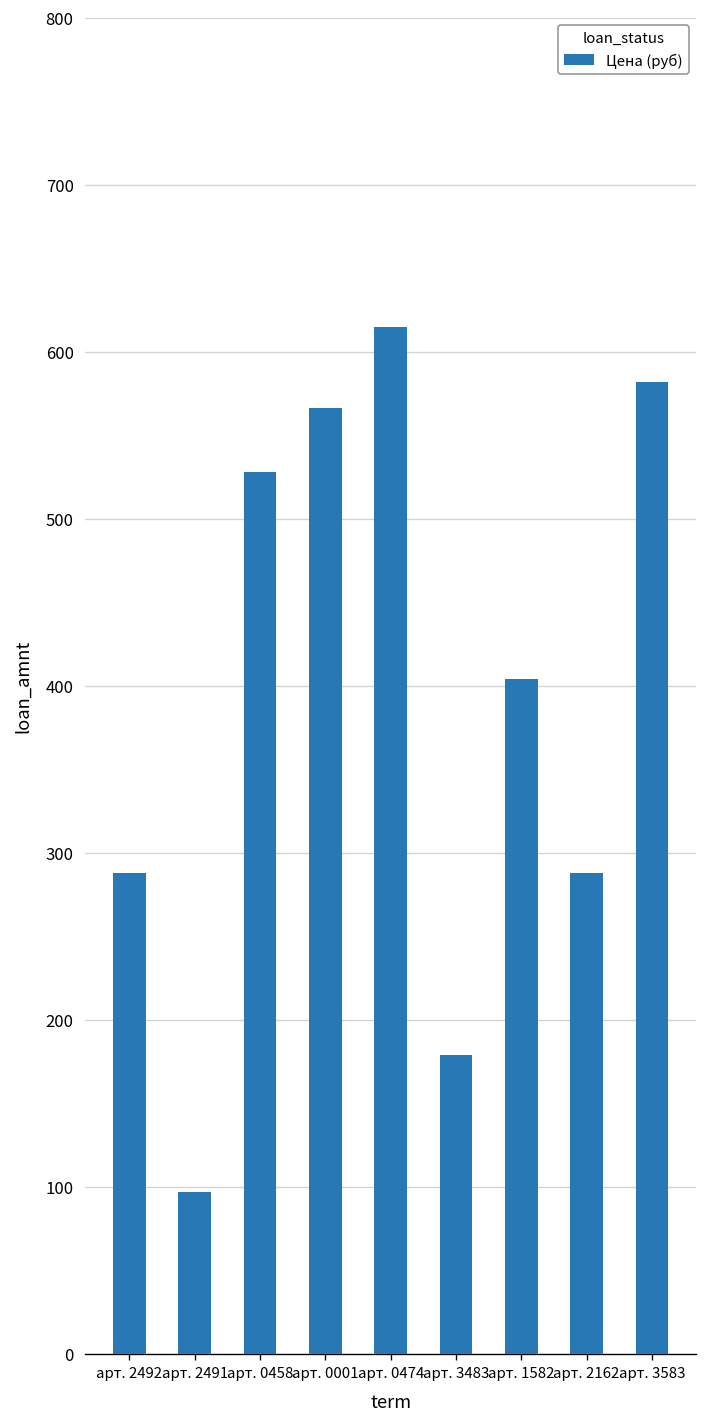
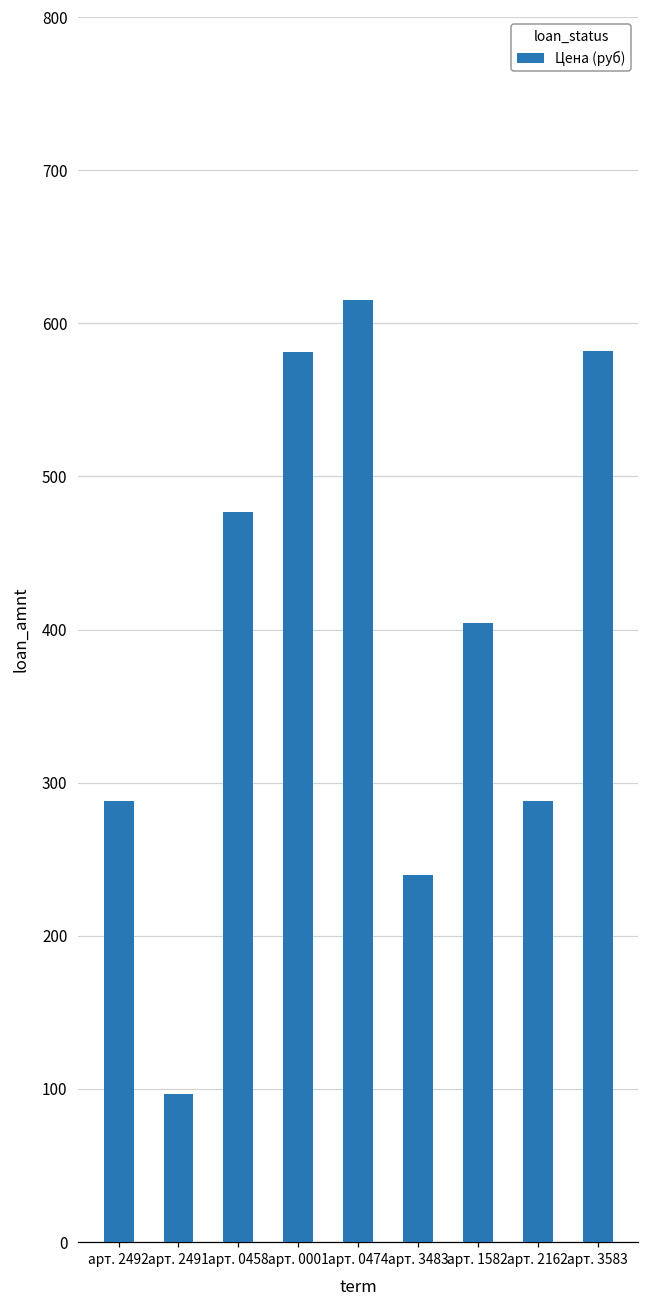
арт. 0458: 528 -> 477
арт. 0001: 566 -> 581
арт. 3483: 179 -> 240
